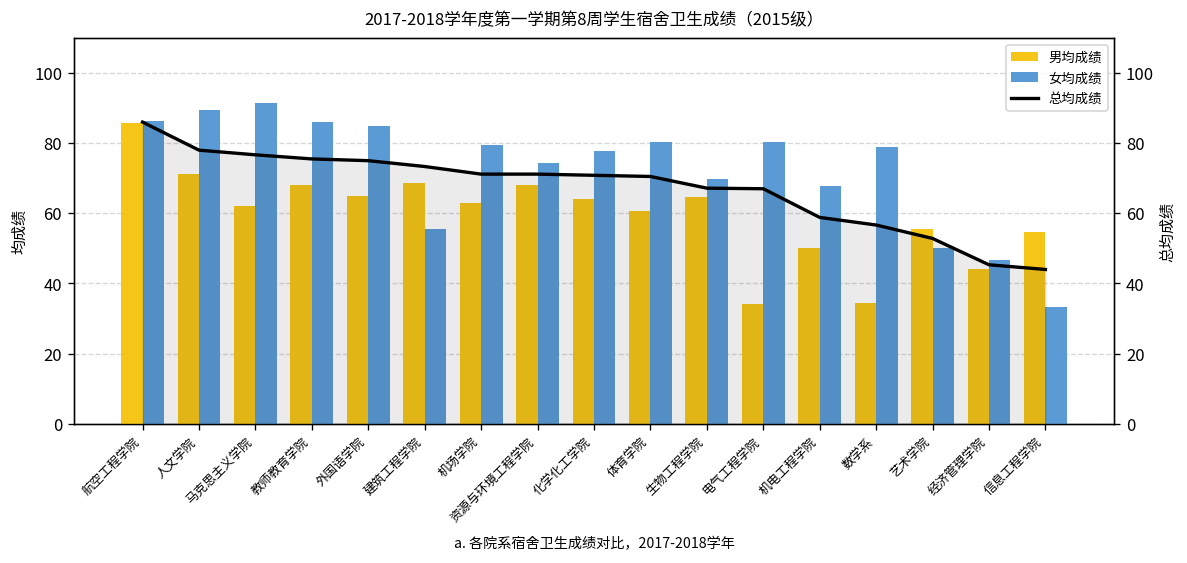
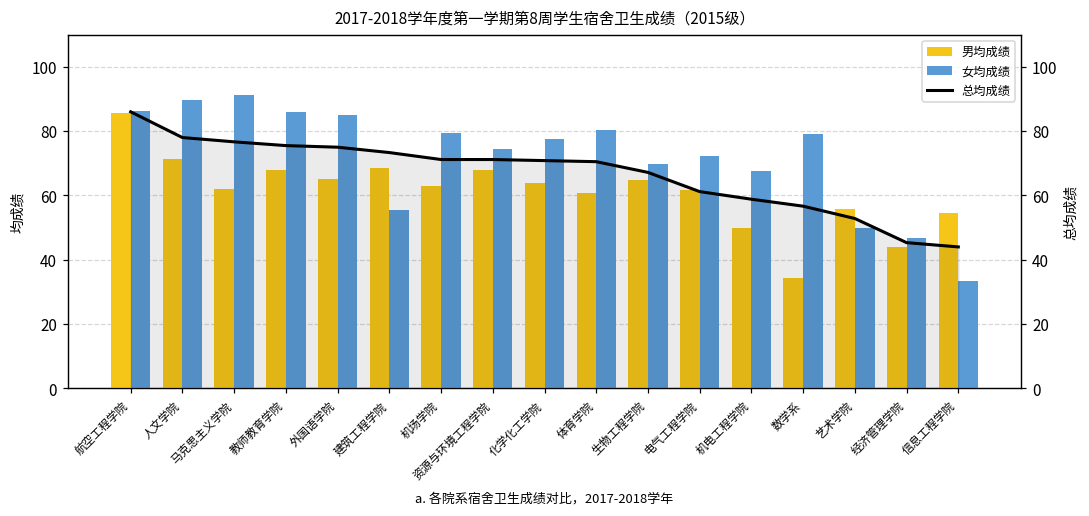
男均成绩, 电气工程学院: 34 -> 62
女均成绩, 电气工程学院: 80 -> 72
总均成绩, 电气工程学院: 67 -> 61
